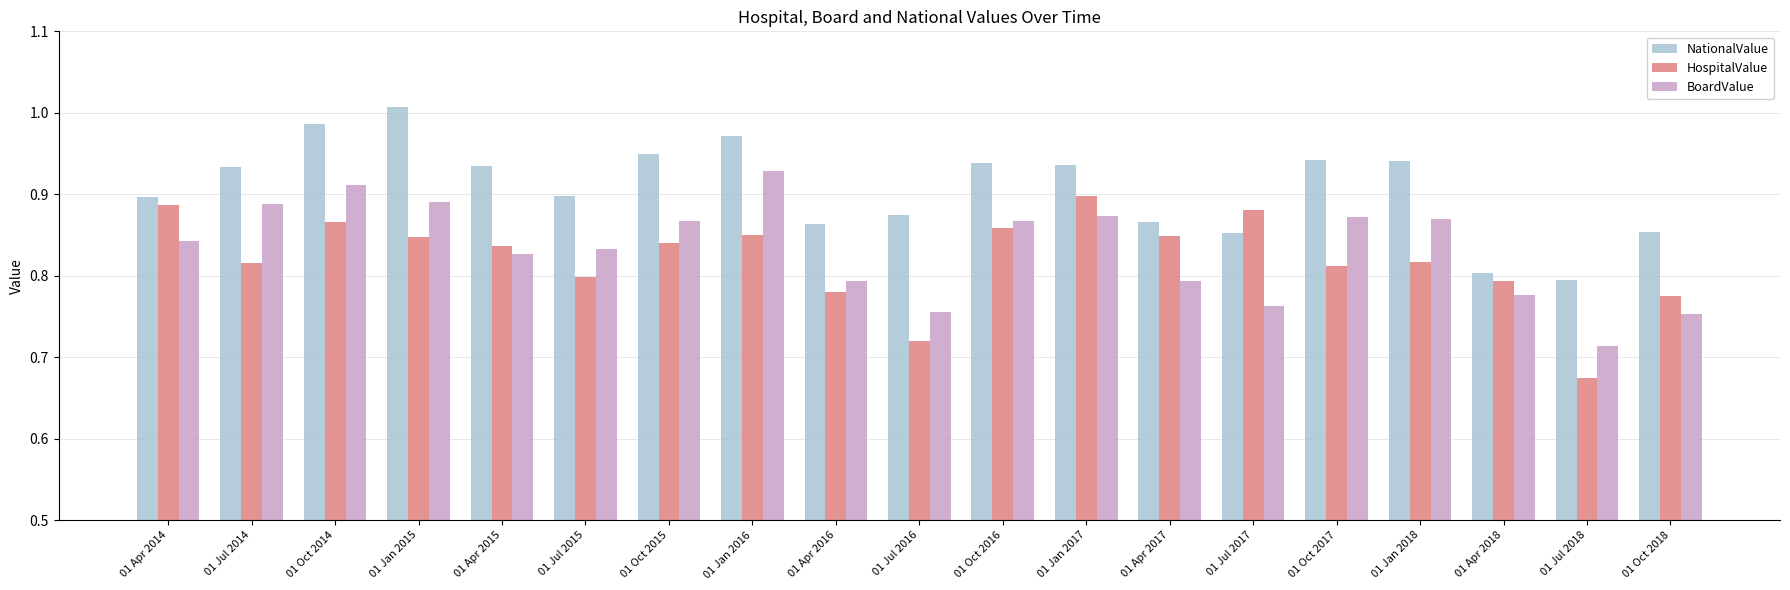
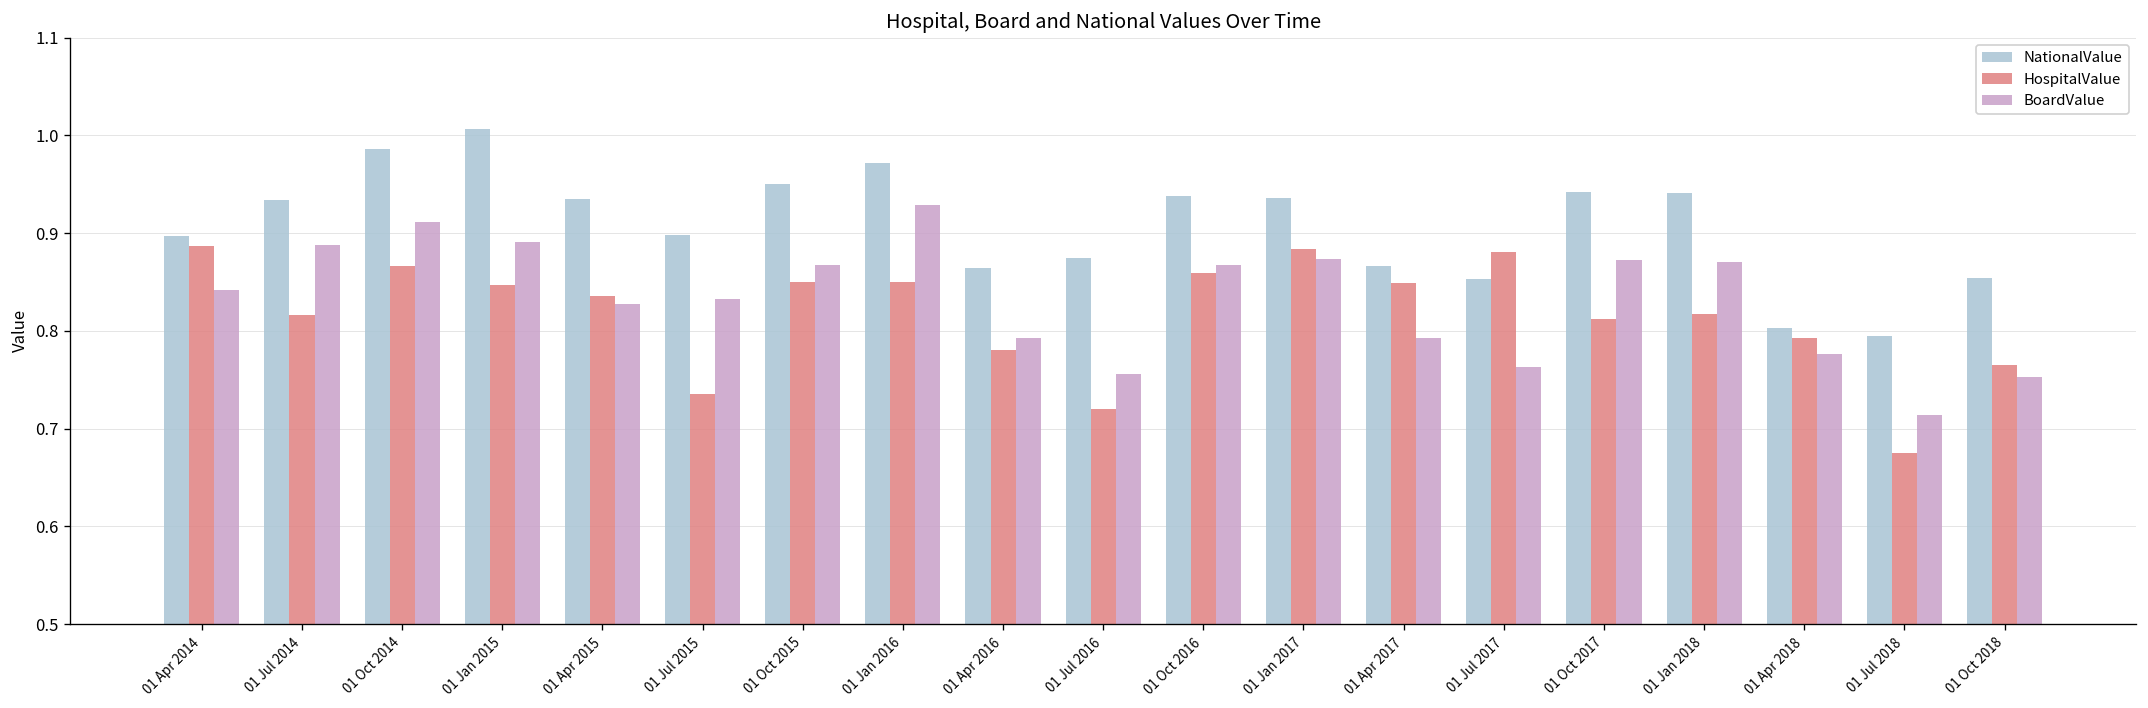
HospitalValue, 01 Jul 2015: 0.80 -> 0.74
HospitalValue, 01 Oct 2015: 0.84 -> 0.85
HospitalValue, 01 Jan 2017: 0.90 -> 0.88
HospitalValue, 01 Oct 2018: 0.78 -> 0.77
